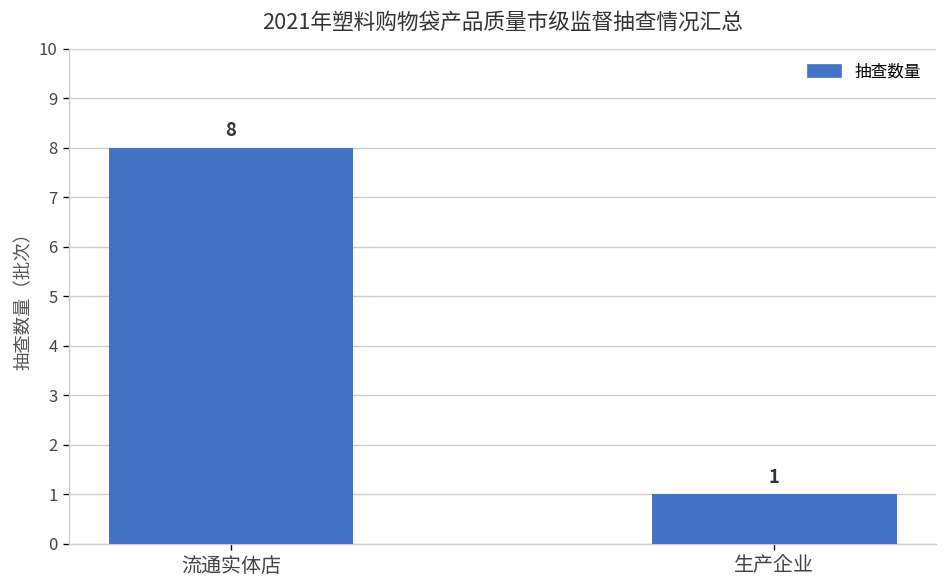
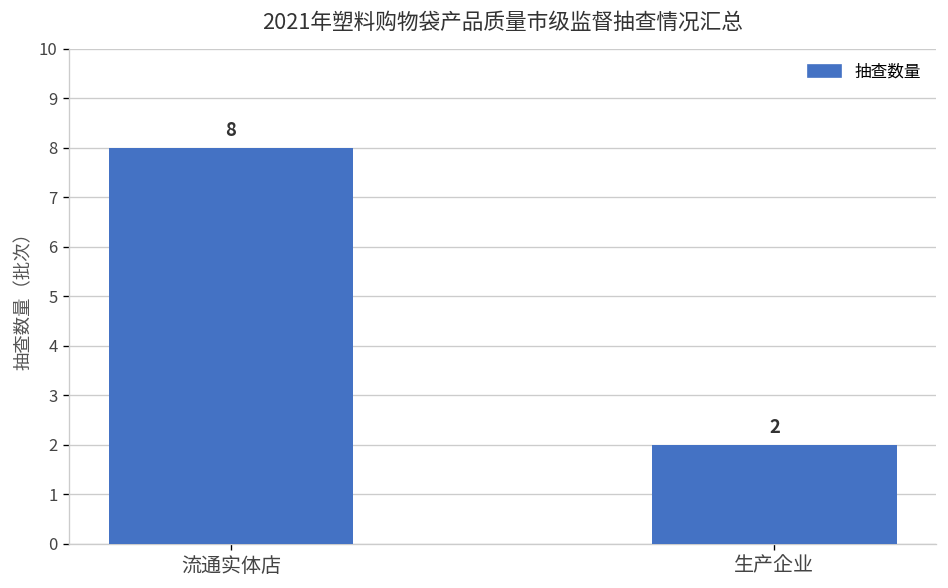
生产企业: 1 -> 2
